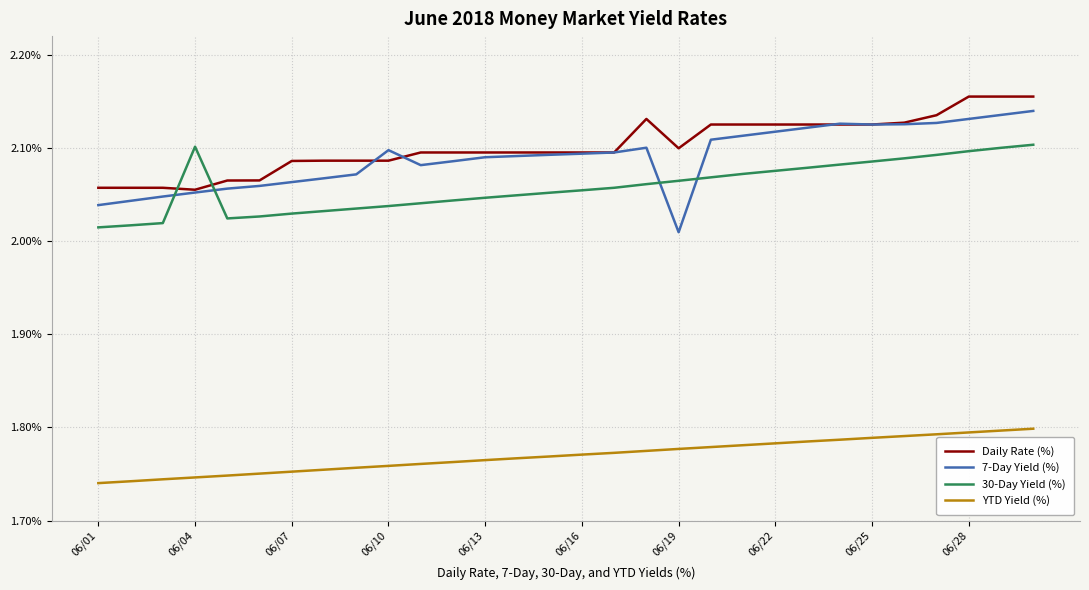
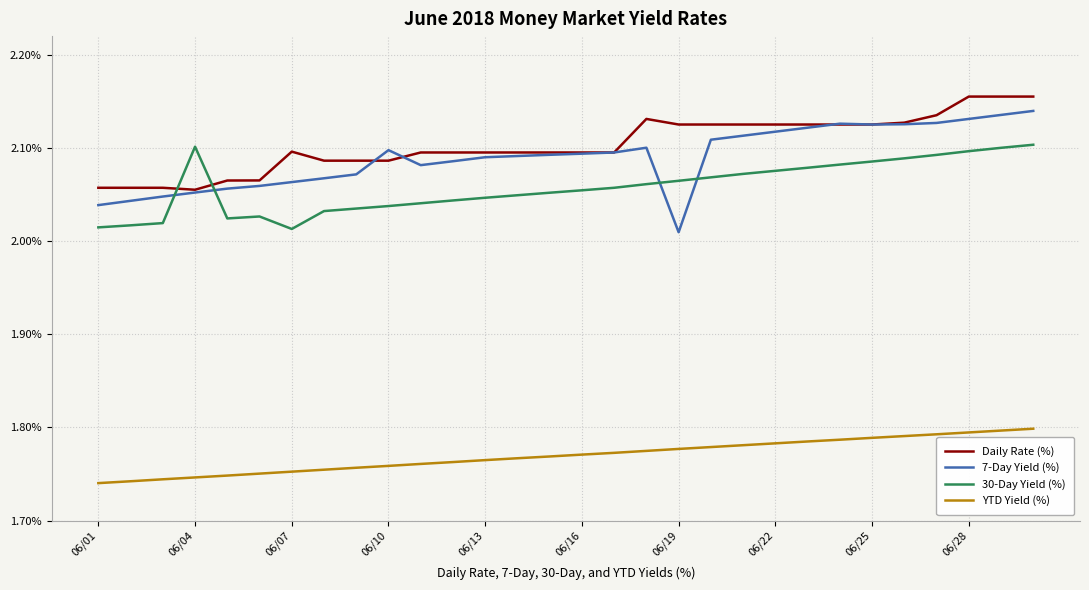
Daily Rate (%), 06/07: 2.09% -> 2.10%
30-Day Yield (%), 06/07: 2.03% -> 2.01%
Daily Rate (%), 06/19: 2.10% -> 2.13%
